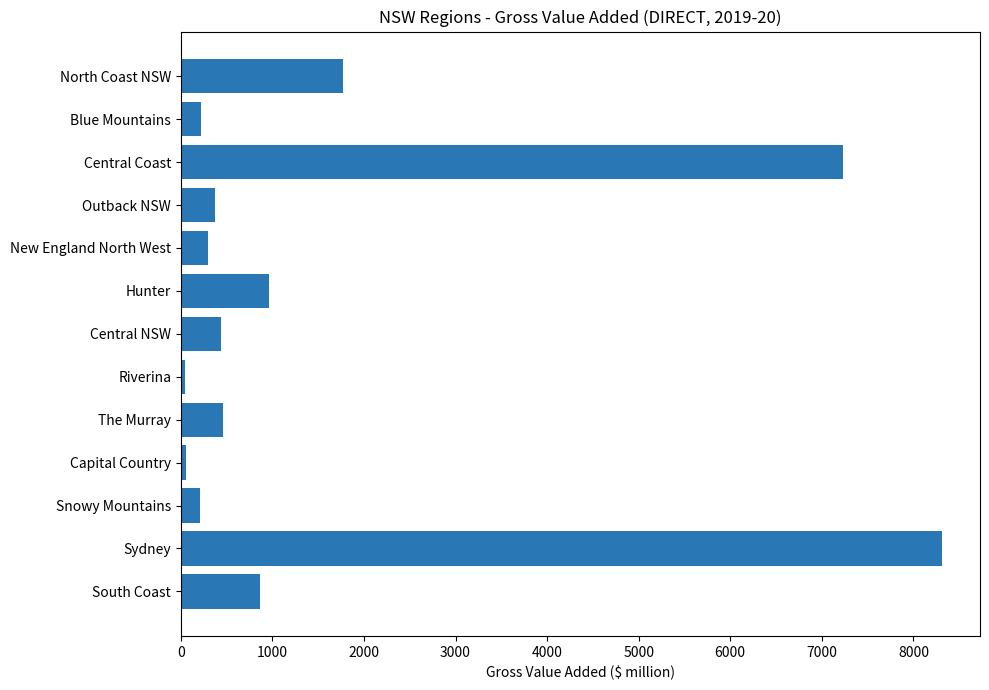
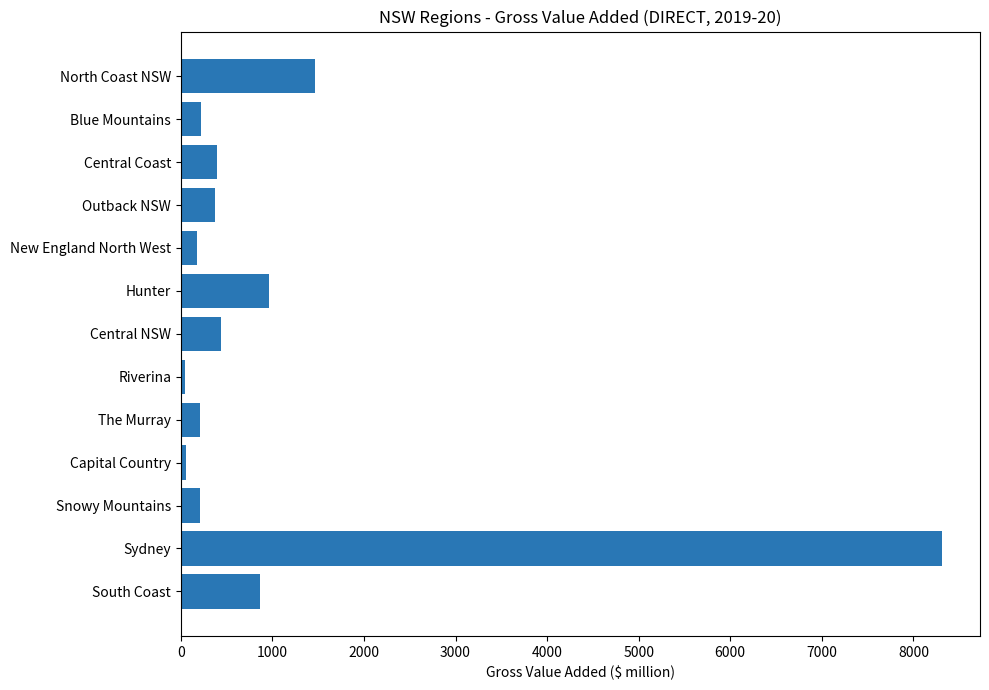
North Coast NSW: 1800 -> 1500
Central Coast: 7200 -> 400
New England North West: 300 -> 200
The Murray: 500 -> 200
